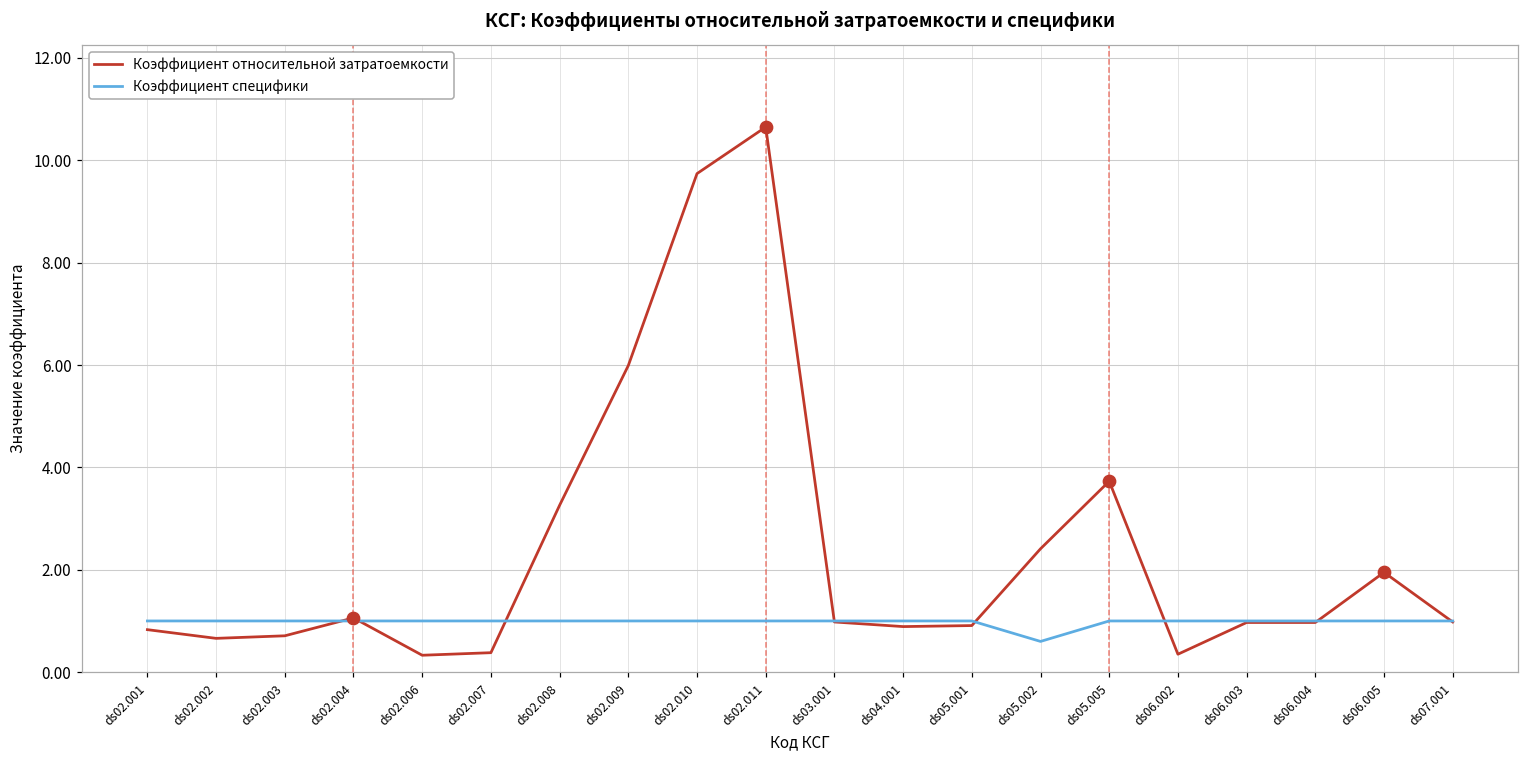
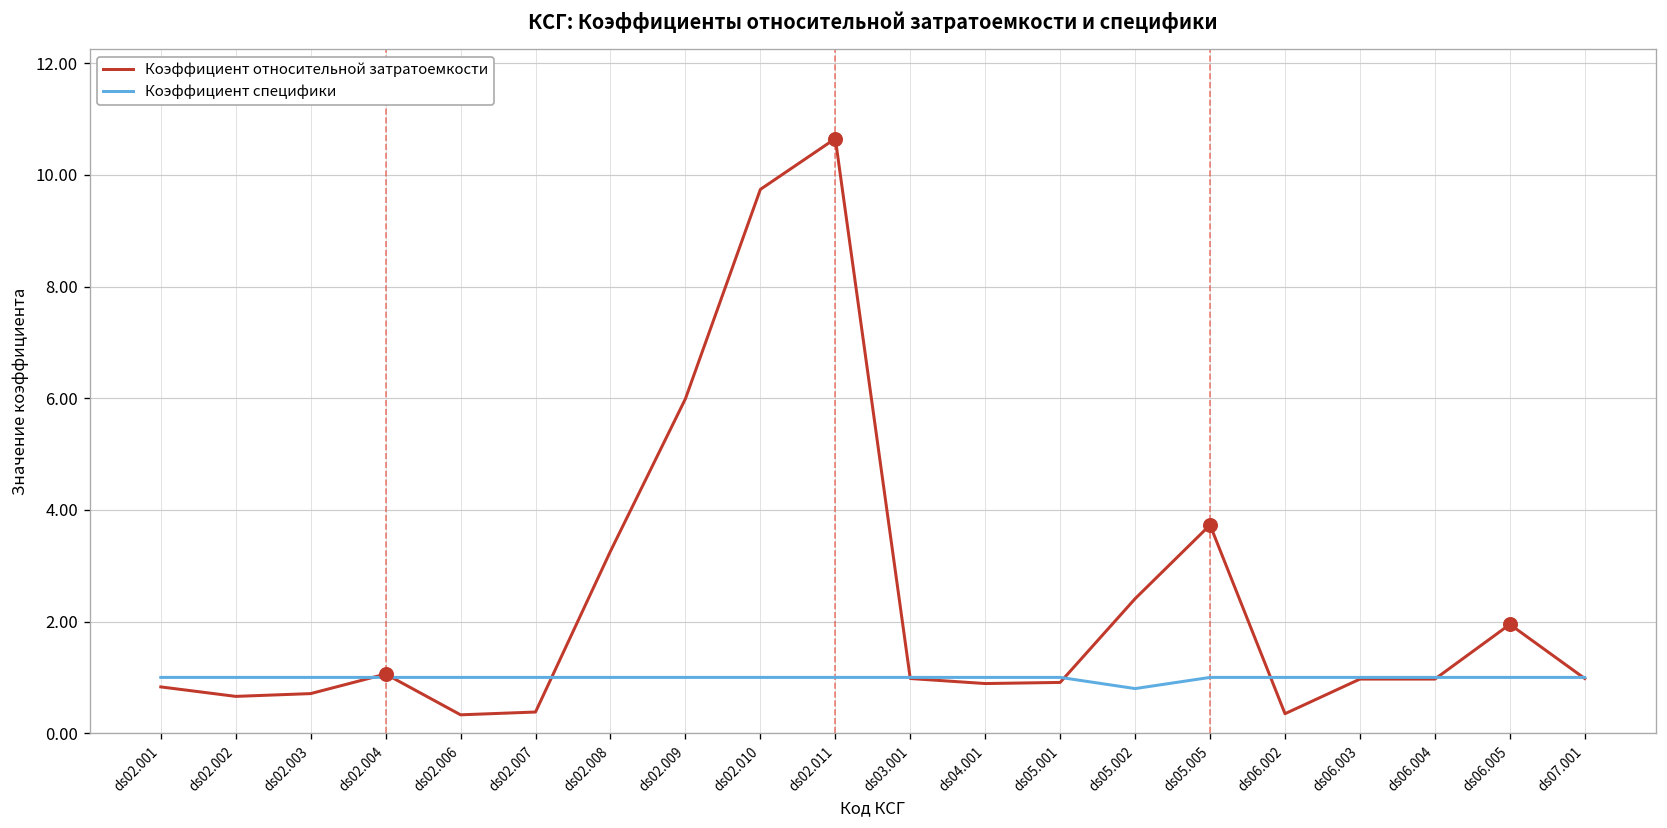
Коэффициент специфики, ds05.002: 0.6 -> 0.8
